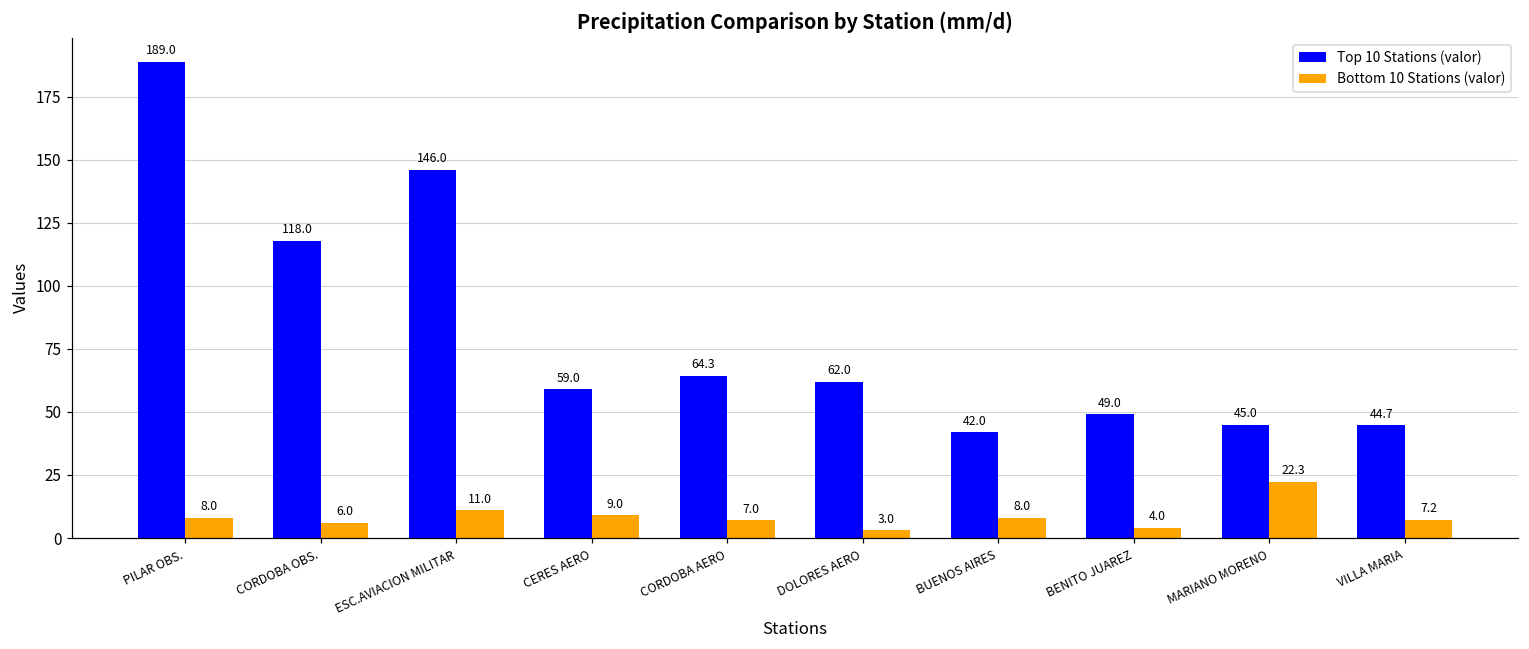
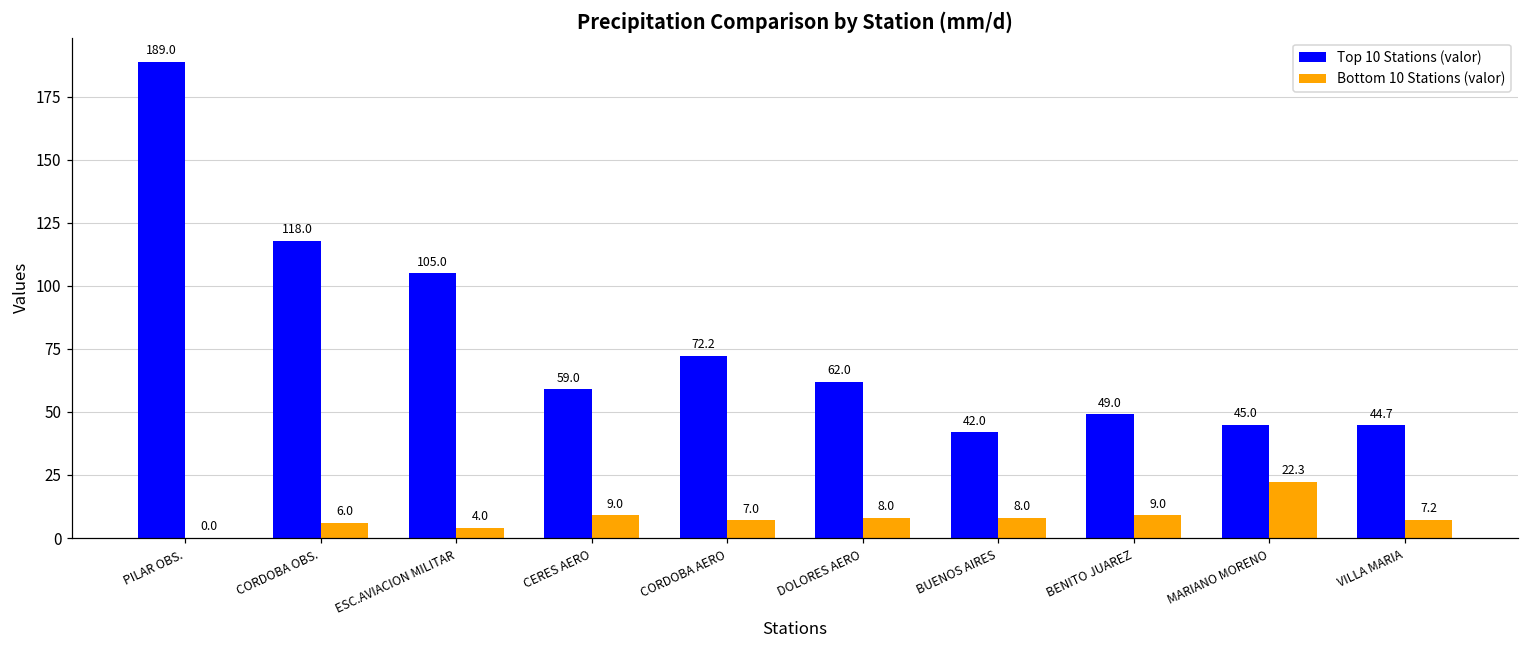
Bottom 10 Stations (valor), PILAR OBS.: 8.0 -> 0.0
Top 10 Stations (valor), ESC.AVIACION MILITAR: 146.0 -> 105.0
Bottom 10 Stations (valor), ESC.AVIACION MILITAR: 11.0 -> 4.0
Top 10 Stations (valor), CORDOBA AERO: 64.3 -> 72.2
Bottom 10 Stations (valor), DOLORES AERO: 3.0 -> 8.0
Bottom 10 Stations (valor), BENITO JUAREZ: 4.0 -> 9.0
